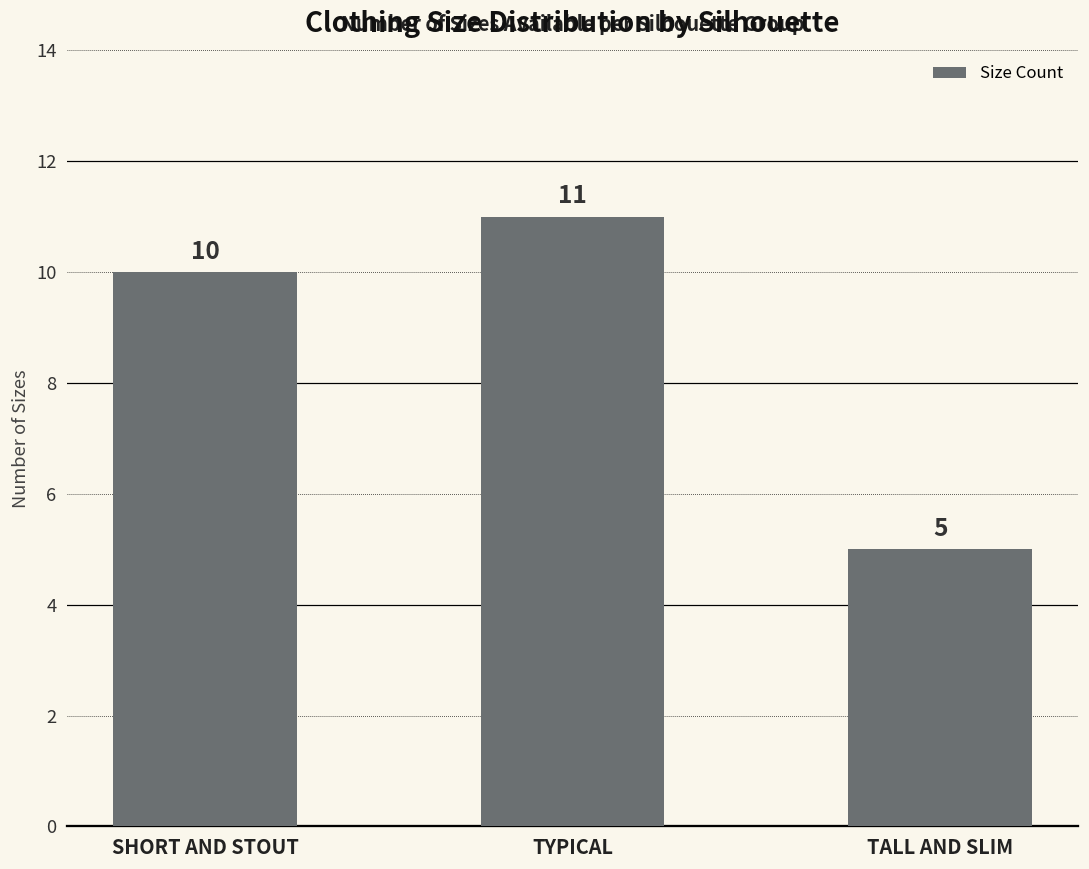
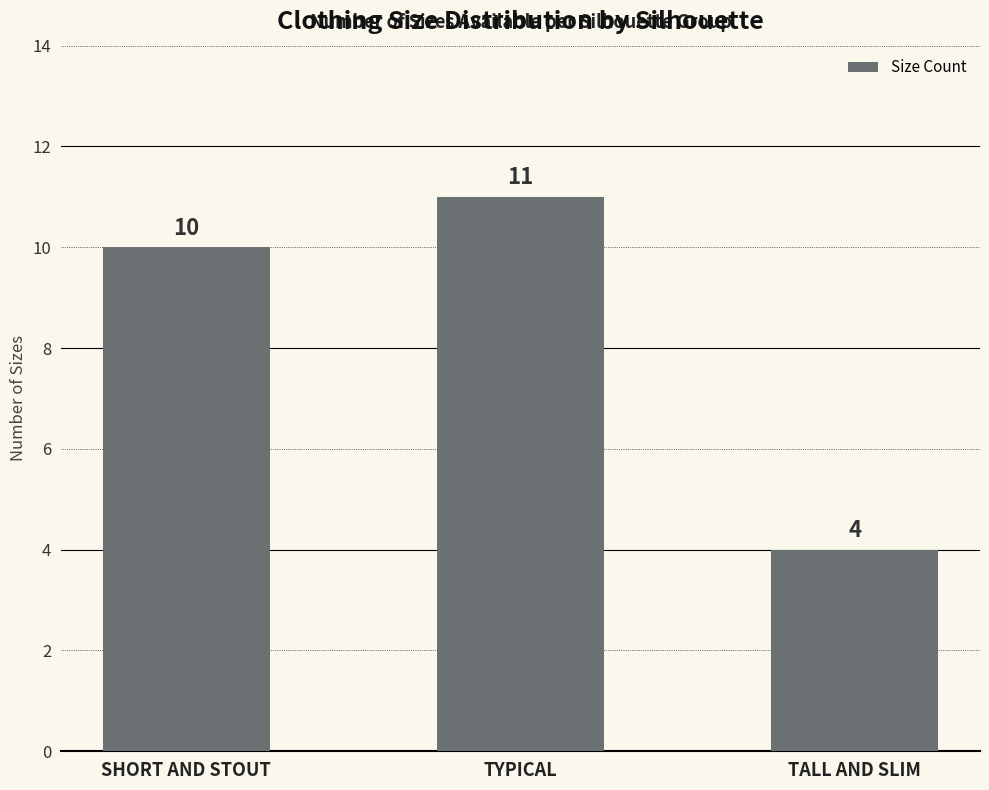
TALL AND SLIM: 5 -> 4
